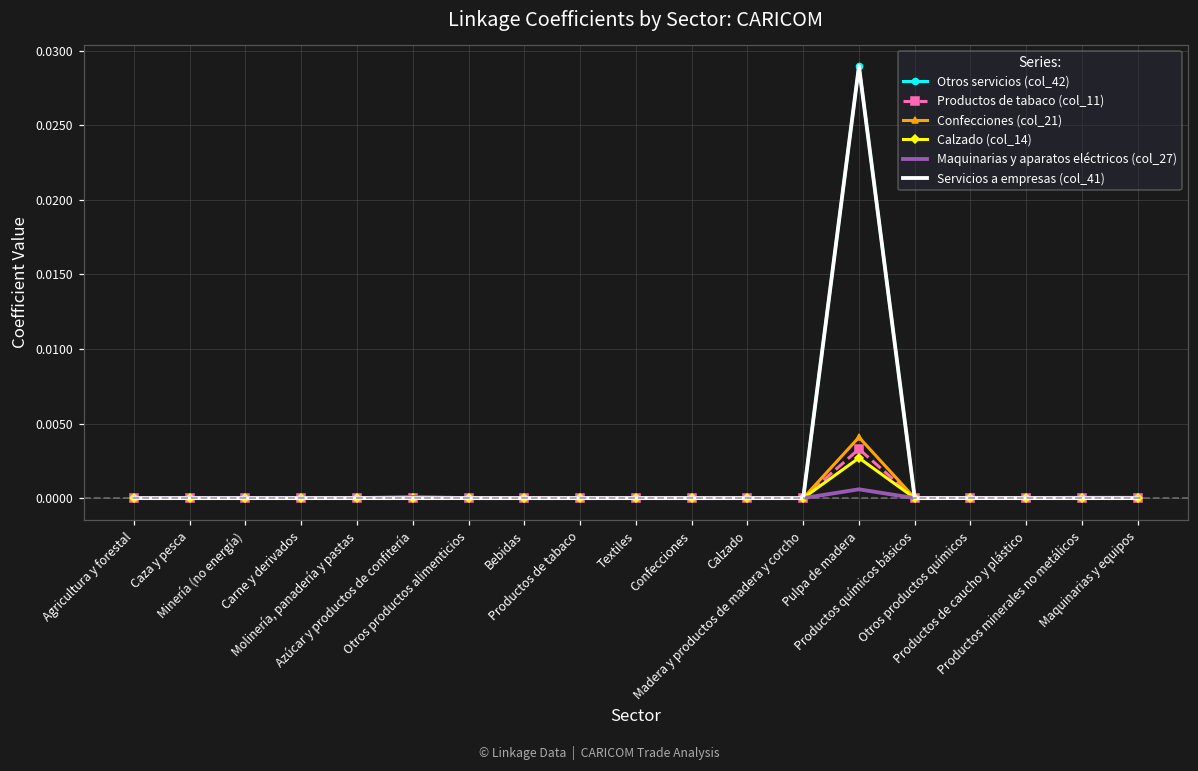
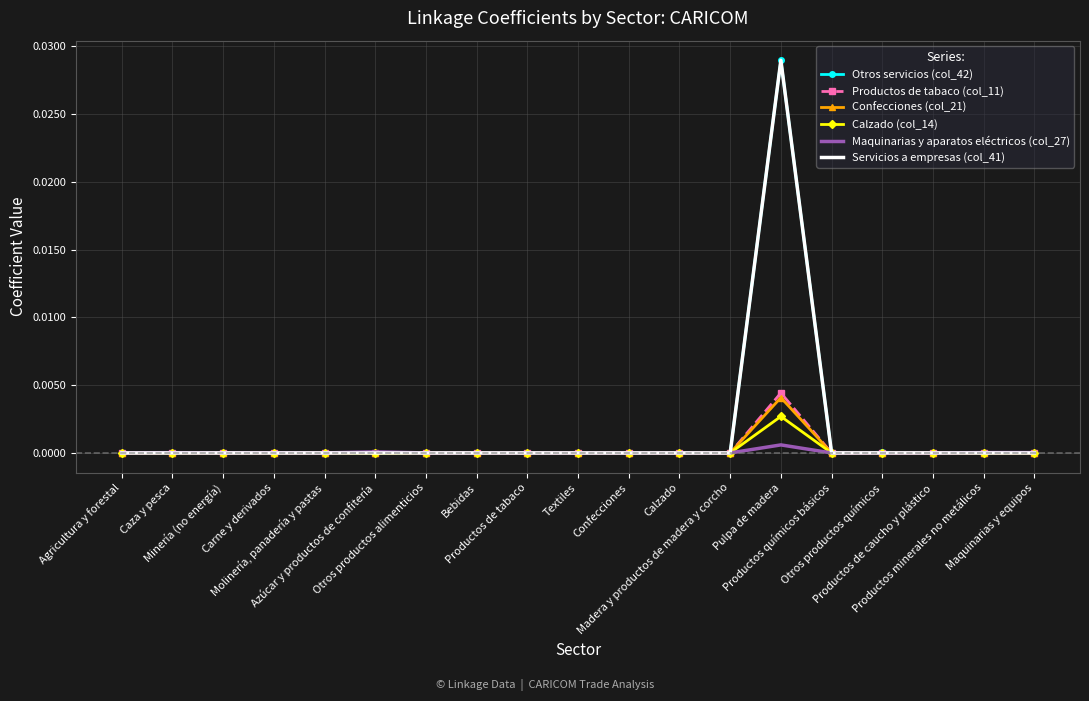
Productos de tabaco (col_11), Pulpa de madera: 0.0033 -> 0.0044
